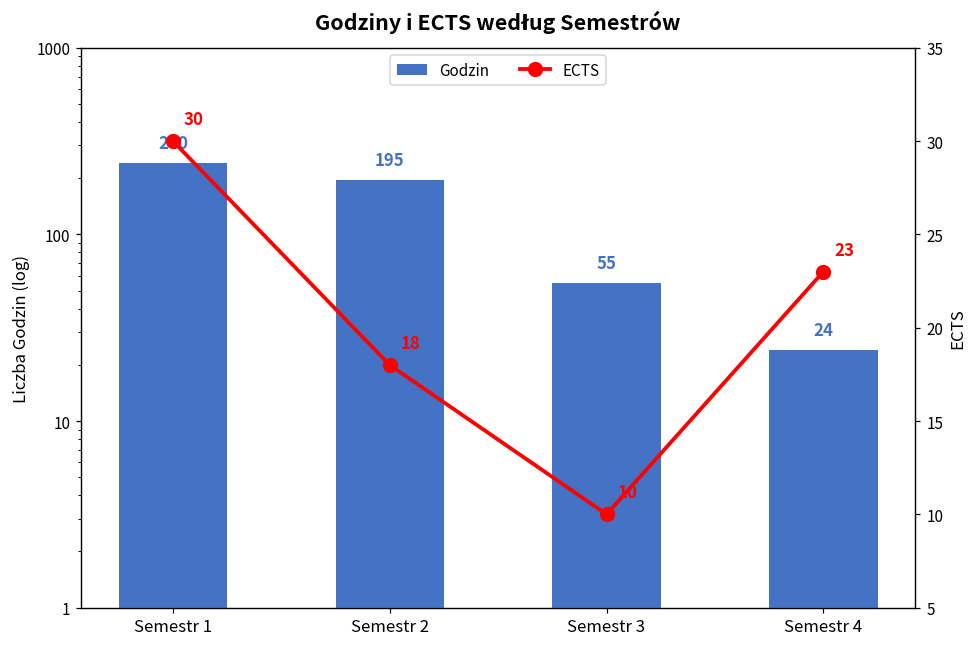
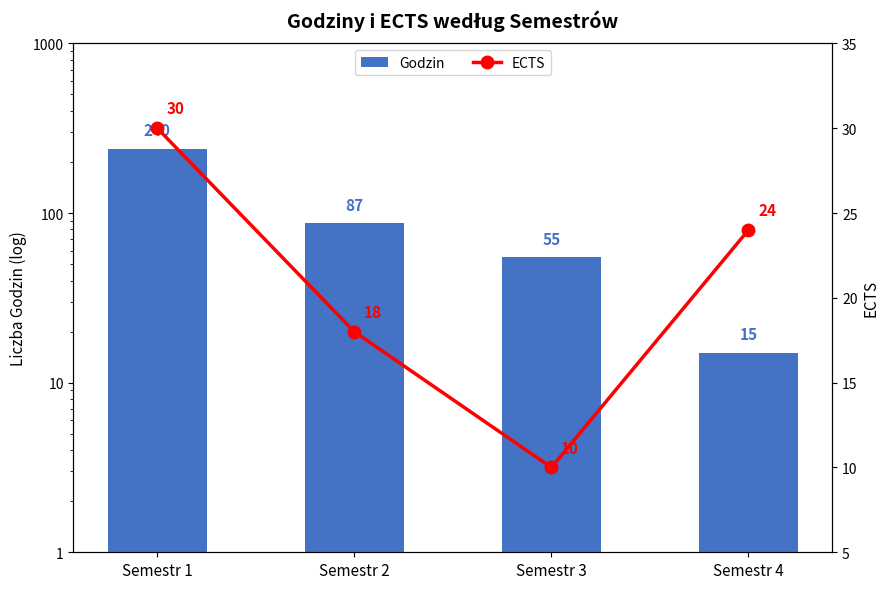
Godzin, Semestr 2: 195 -> 87
Godzin, Semestr 4: 24 -> 15
ECTS, Semestr 4: 23 -> 24
